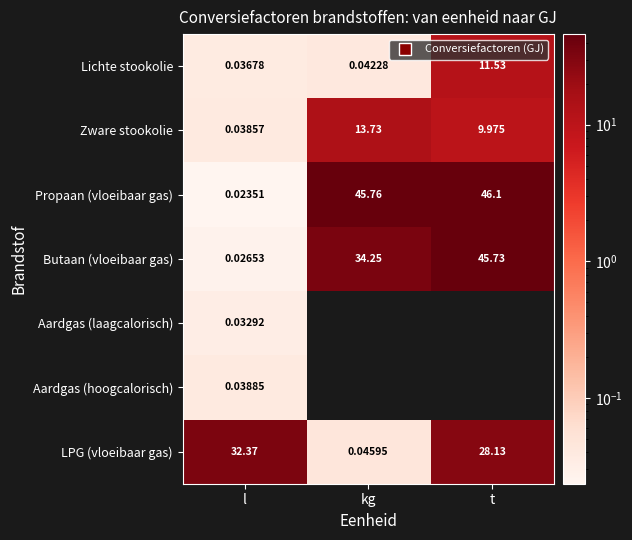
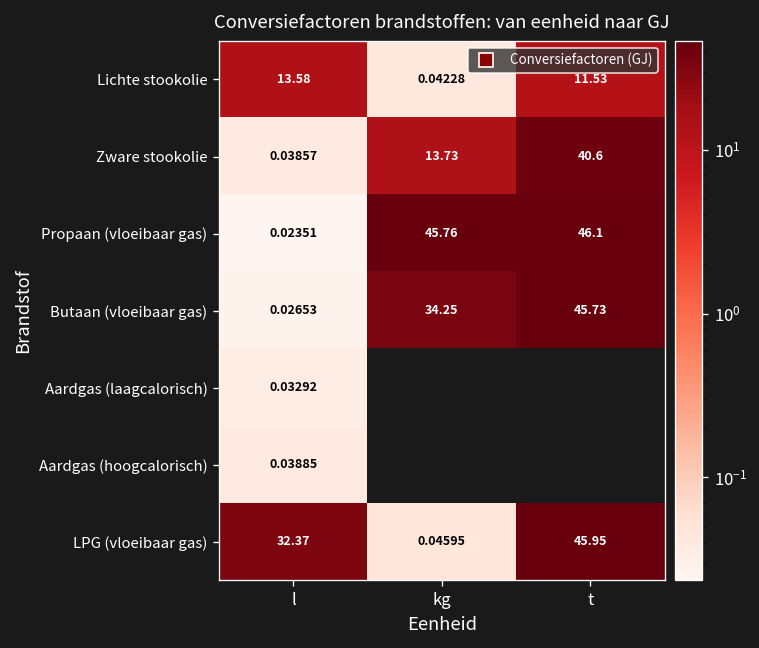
Lichte stookolie, l: 0.03678 -> 13.58
Zware stookolie, t: 9.975 -> 40.6
LPG (vloeibaar gas), t: 28.13 -> 45.95
